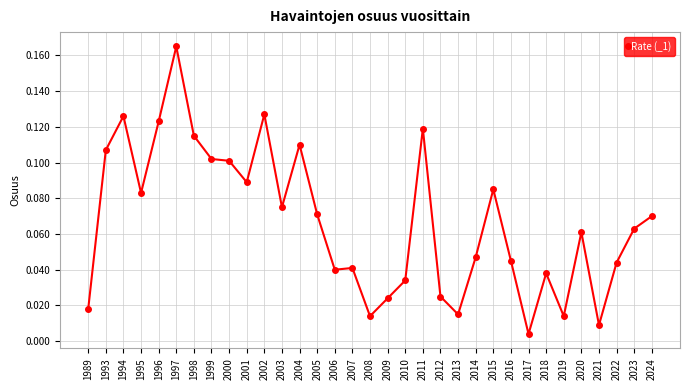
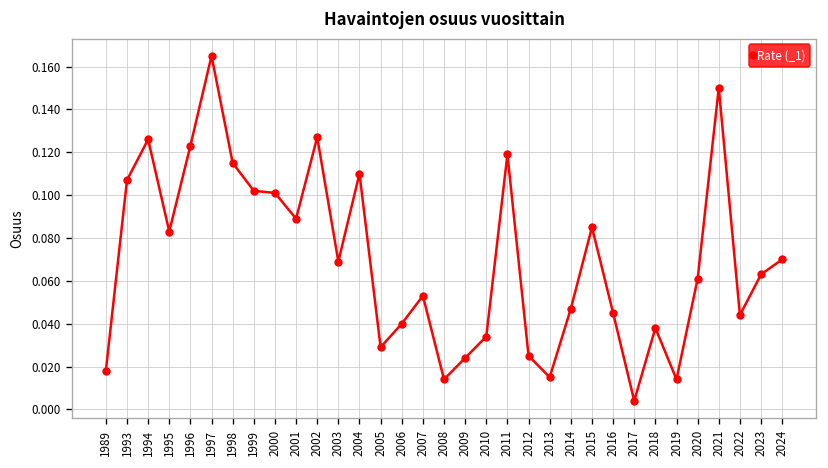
2003: 0.075 -> 0.069
2005: 0.071 -> 0.029
2007: 0.041 -> 0.053
2021: 0.009 -> 0.150
